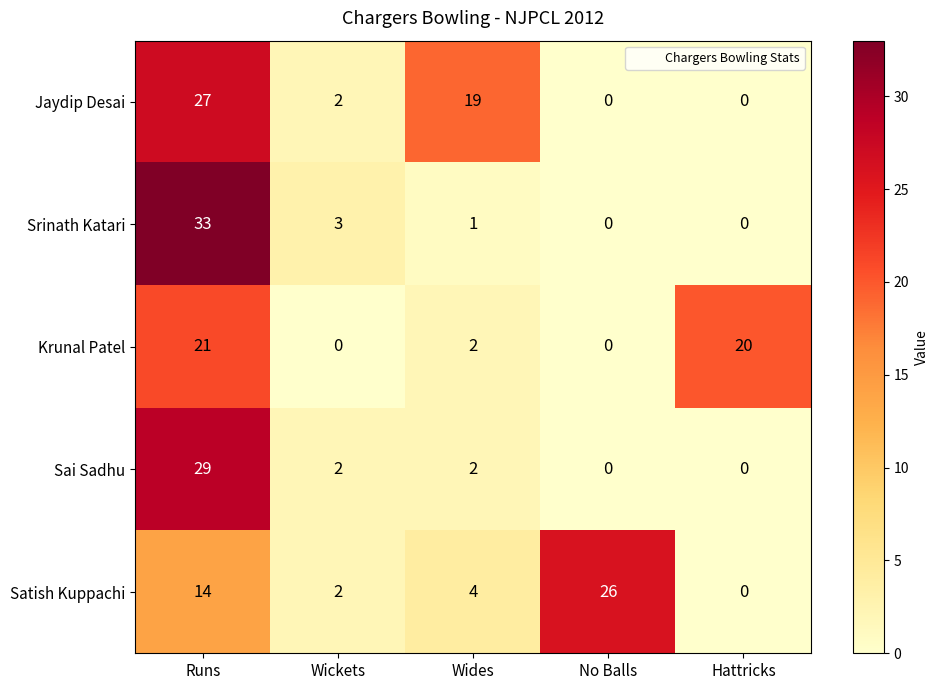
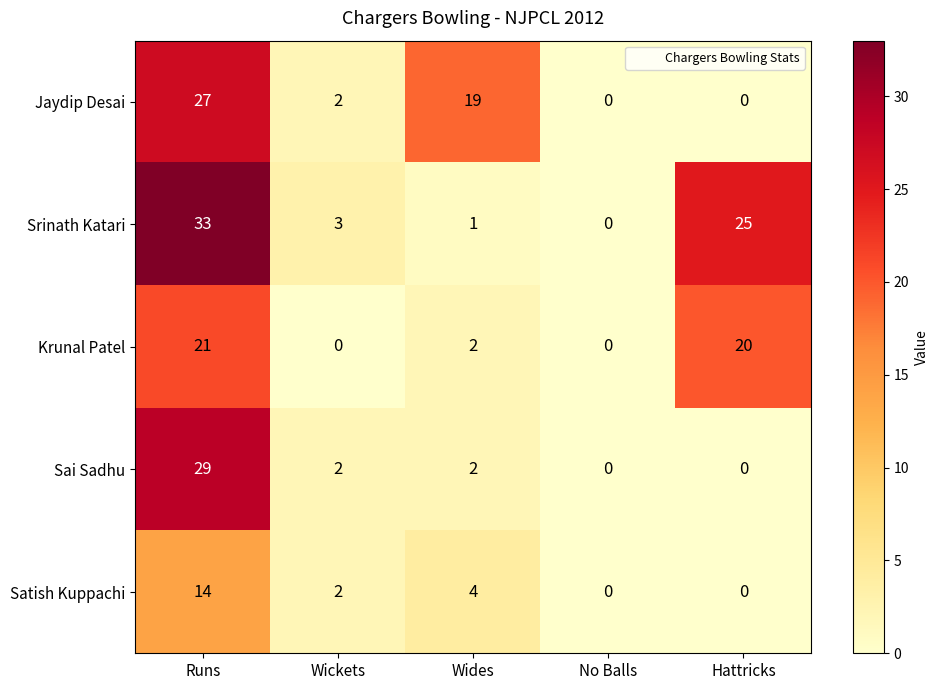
Srinath Katari, Hattricks: 0 -> 25
Satish Kuppachi, No Balls: 26 -> 0
